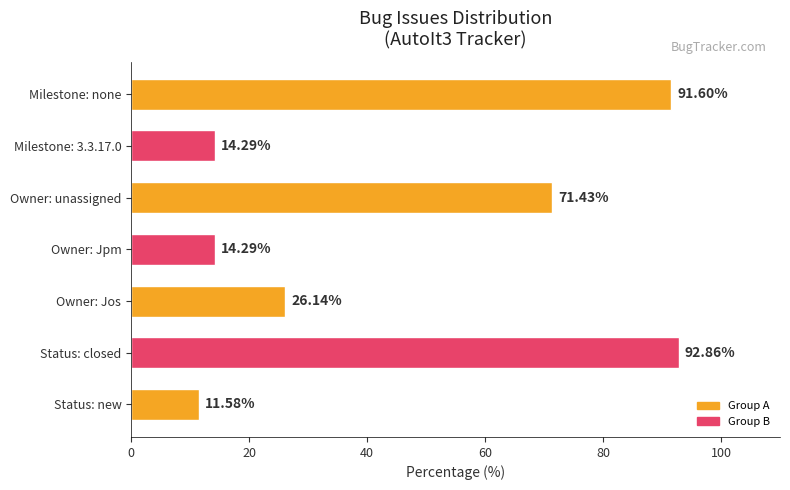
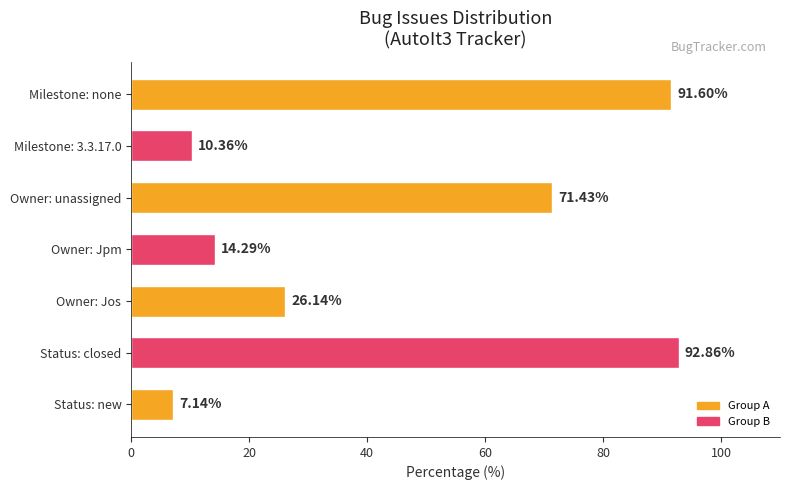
Milestone: 3.3.17.0: 14.29% -> 10.36%
Status: new: 11.58% -> 7.14%
